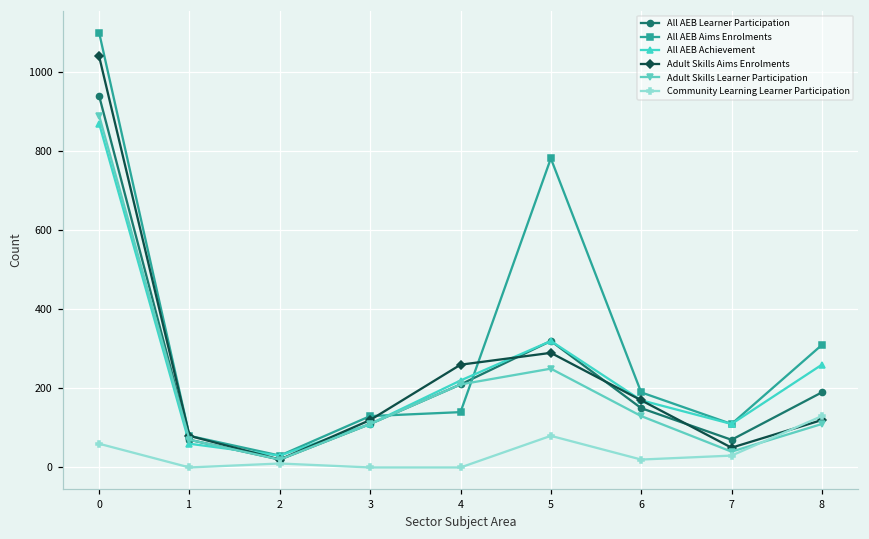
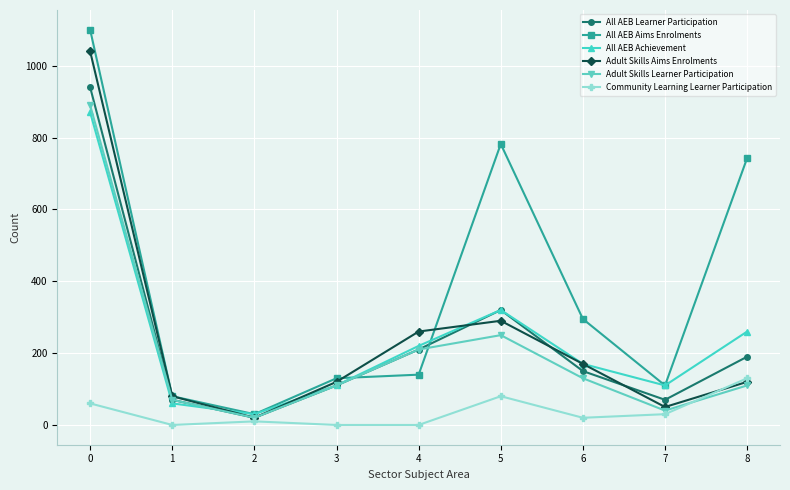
All AEB Aims Enrolments, 6: 190 -> 300
All AEB Aims Enrolments, 8: 310 -> 740
